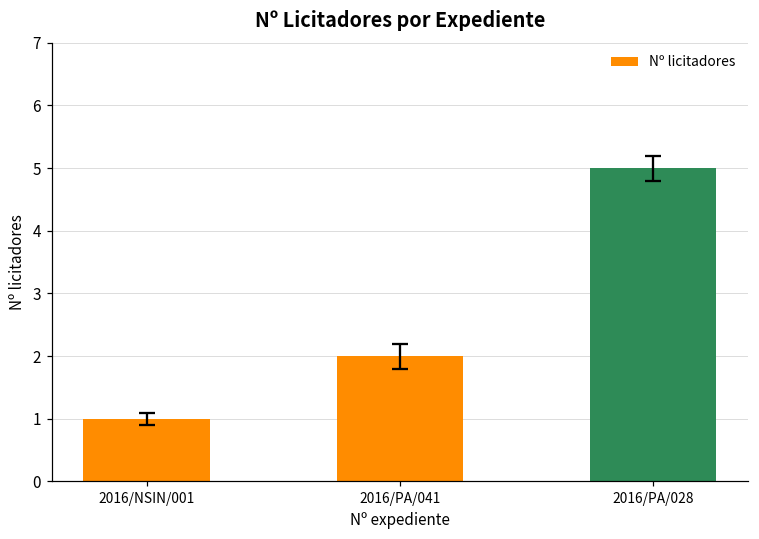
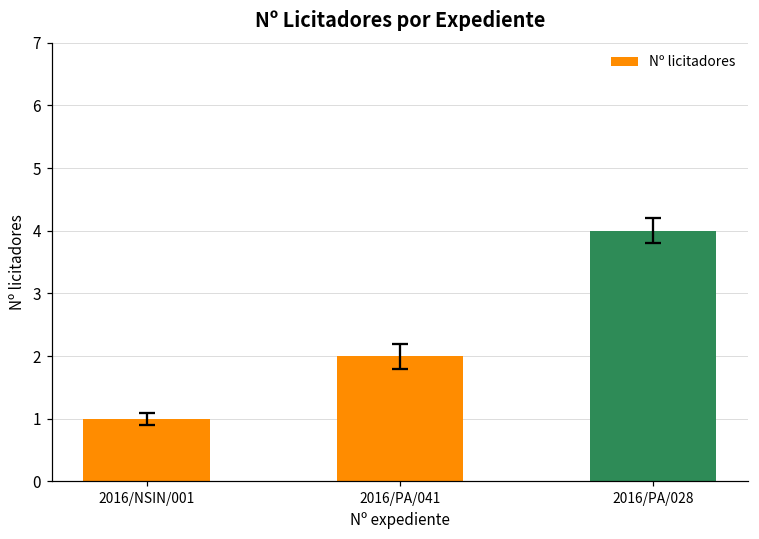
Nº licitadores, 2016/PA/028: 5 -> 4
